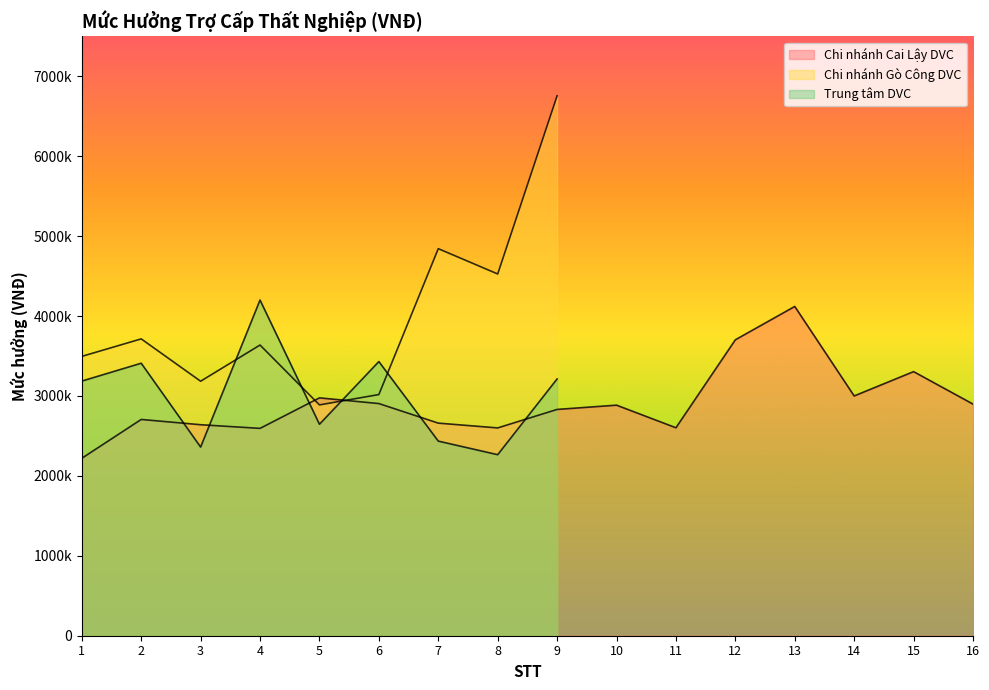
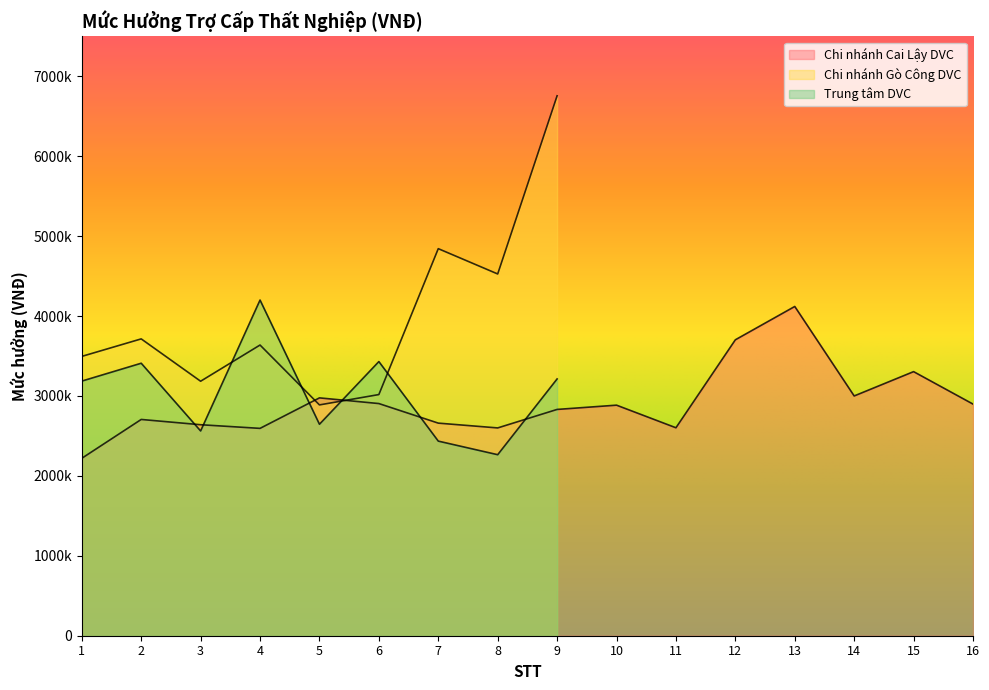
Trung tâm DVC, 3: 2400000 -> 2600000
